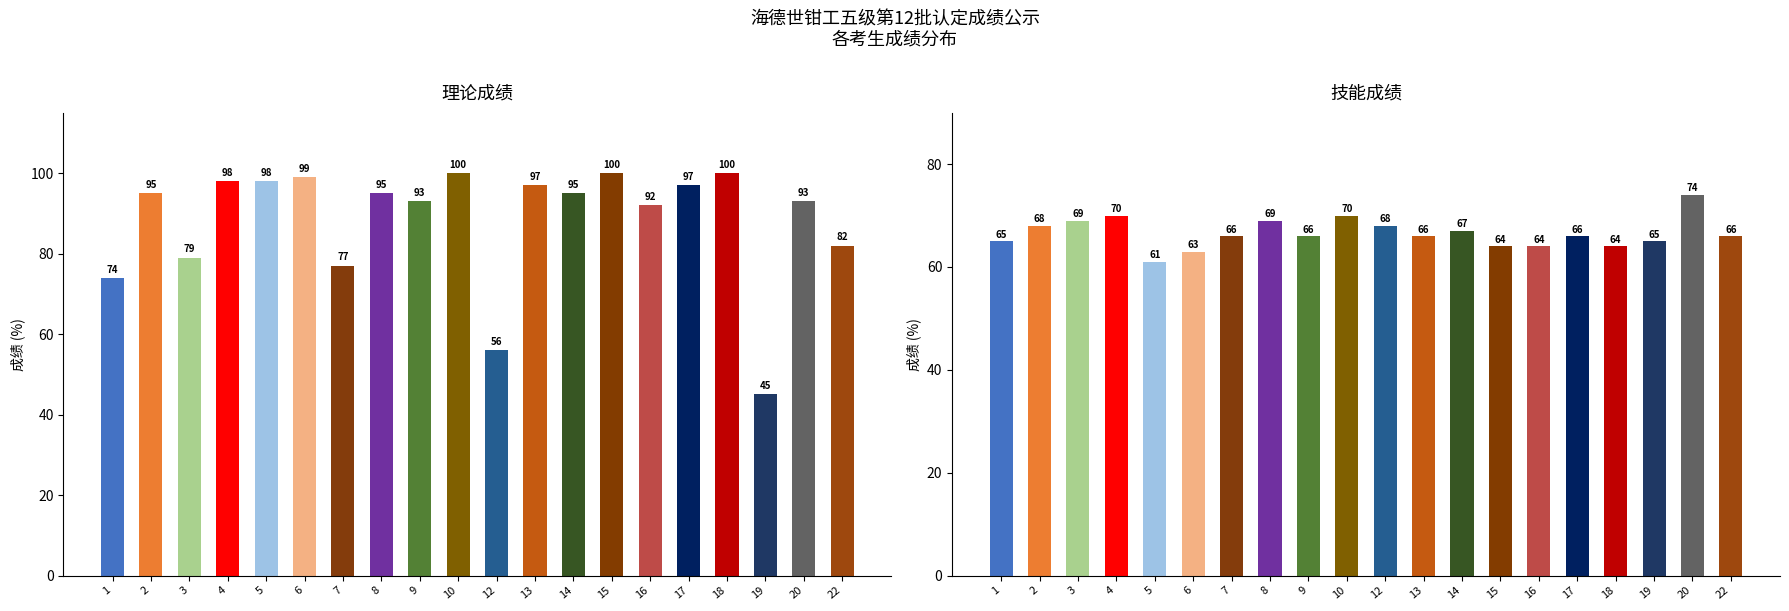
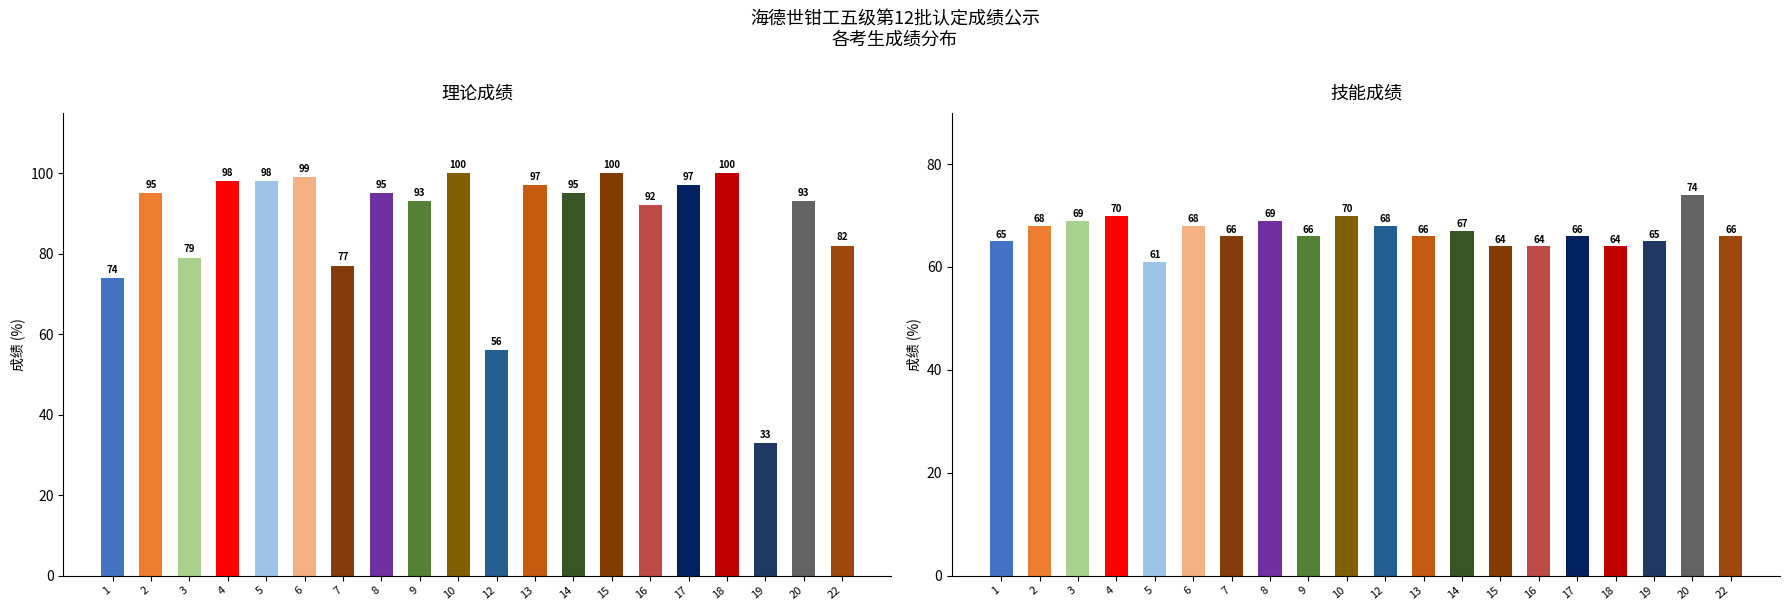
理论成绩, 19: 45 -> 33
技能成绩, 6: 63 -> 68
